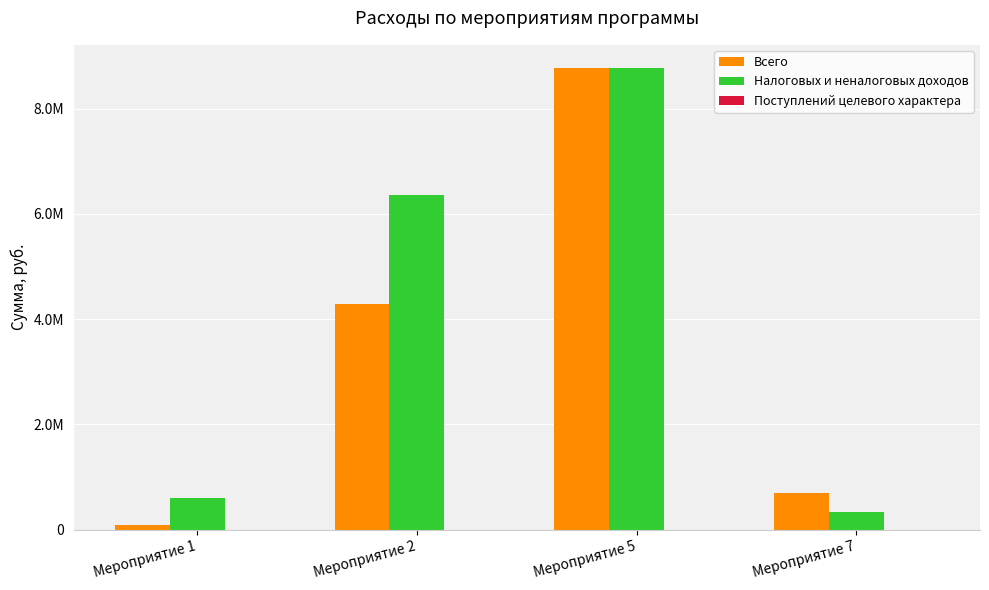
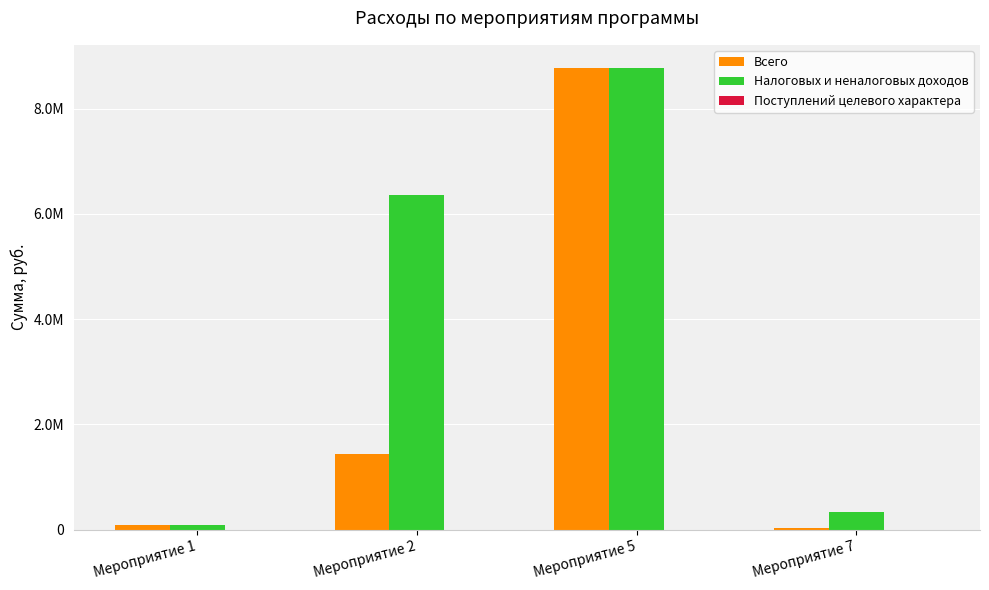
Налоговых и неналоговых доходов, Мероприятие 1: 600000 -> 100000
Всего, Мероприятие 2: 4300000 -> 1400000
Всего, Мероприятие 7: 700000 -> 0
